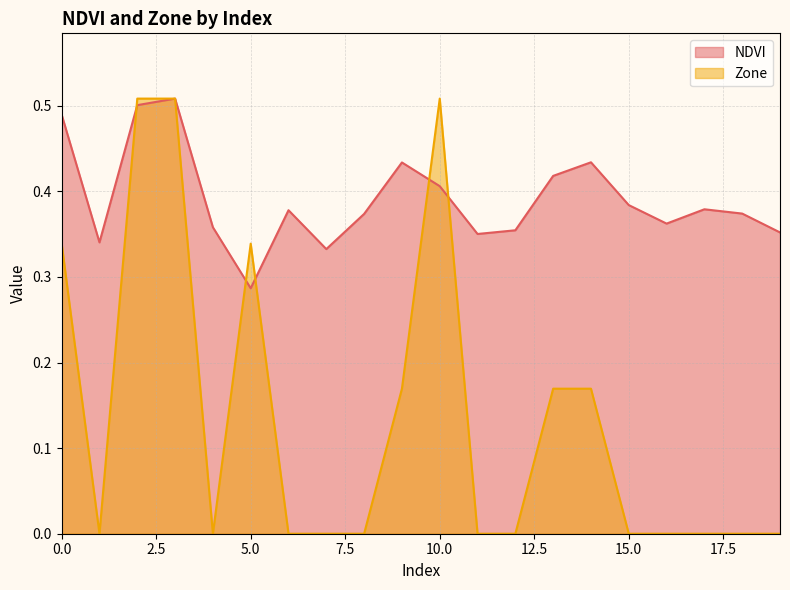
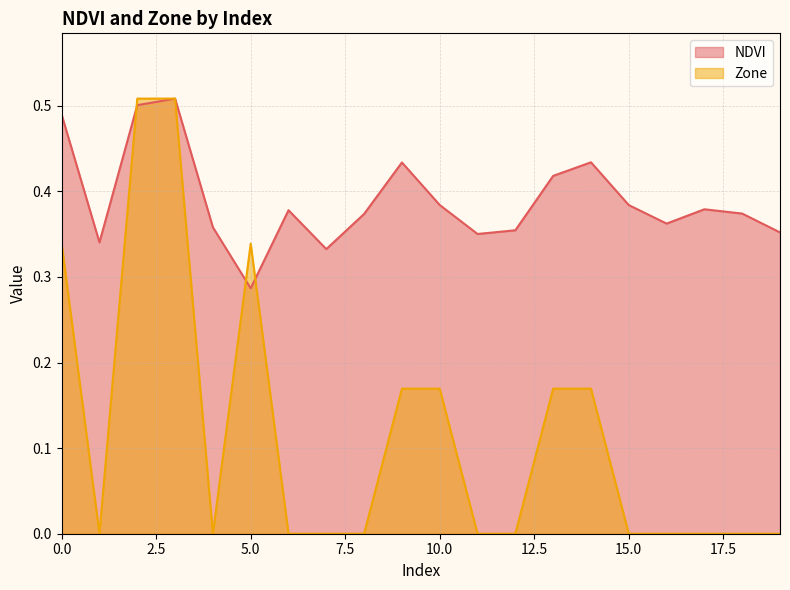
NDVI, 10.0: 0.41 -> 0.38
Zone, 10.0: 0.51 -> 0.17
